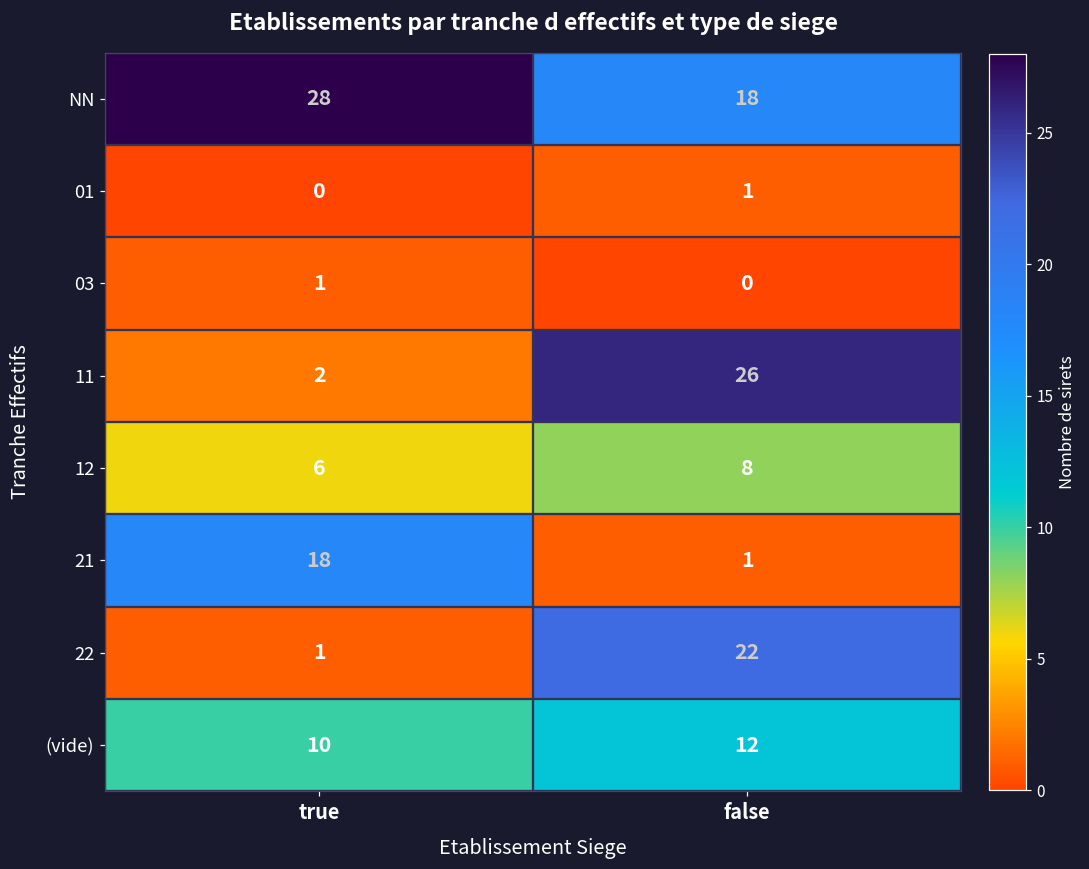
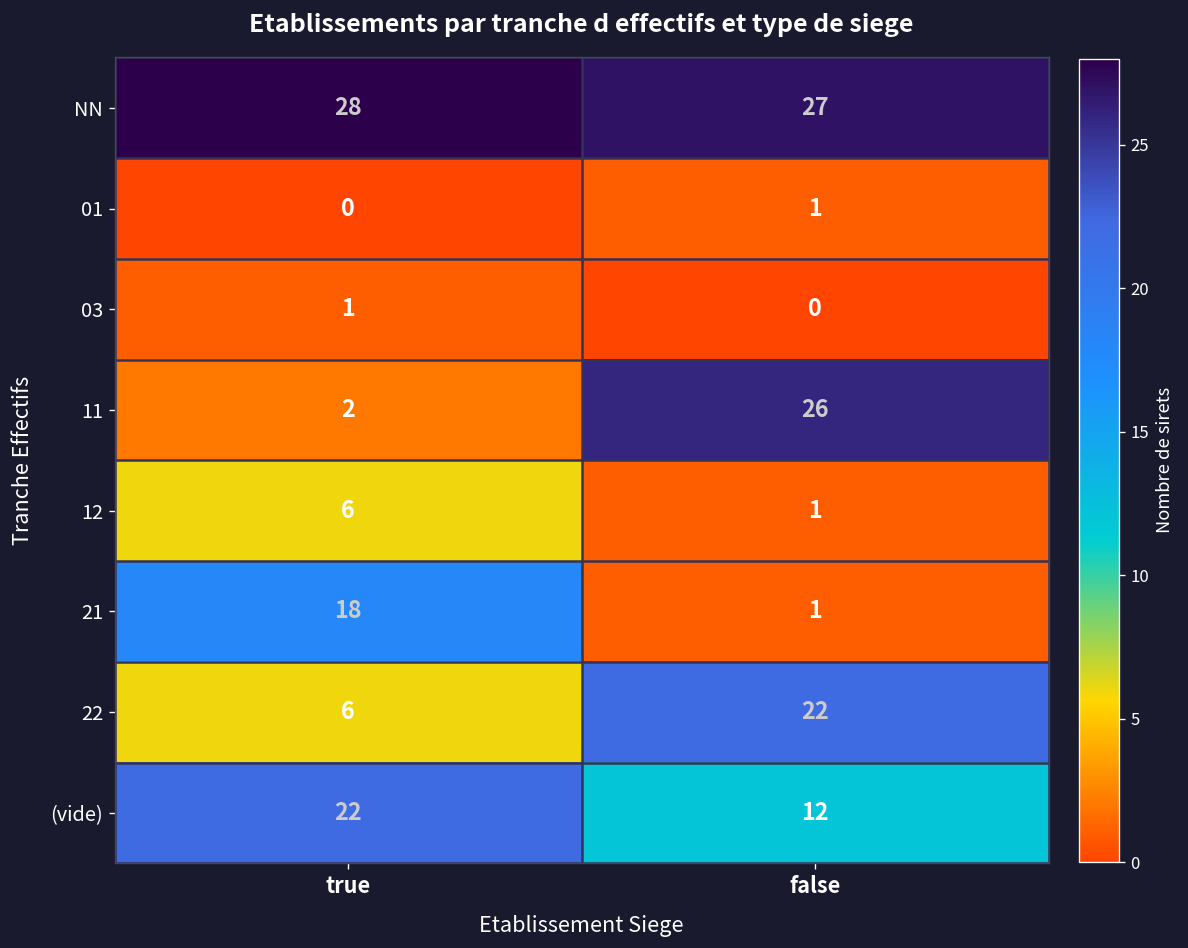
NN, false: 18 -> 27
12, false: 8 -> 1
22, true: 1 -> 6
(vide), true: 10 -> 22
